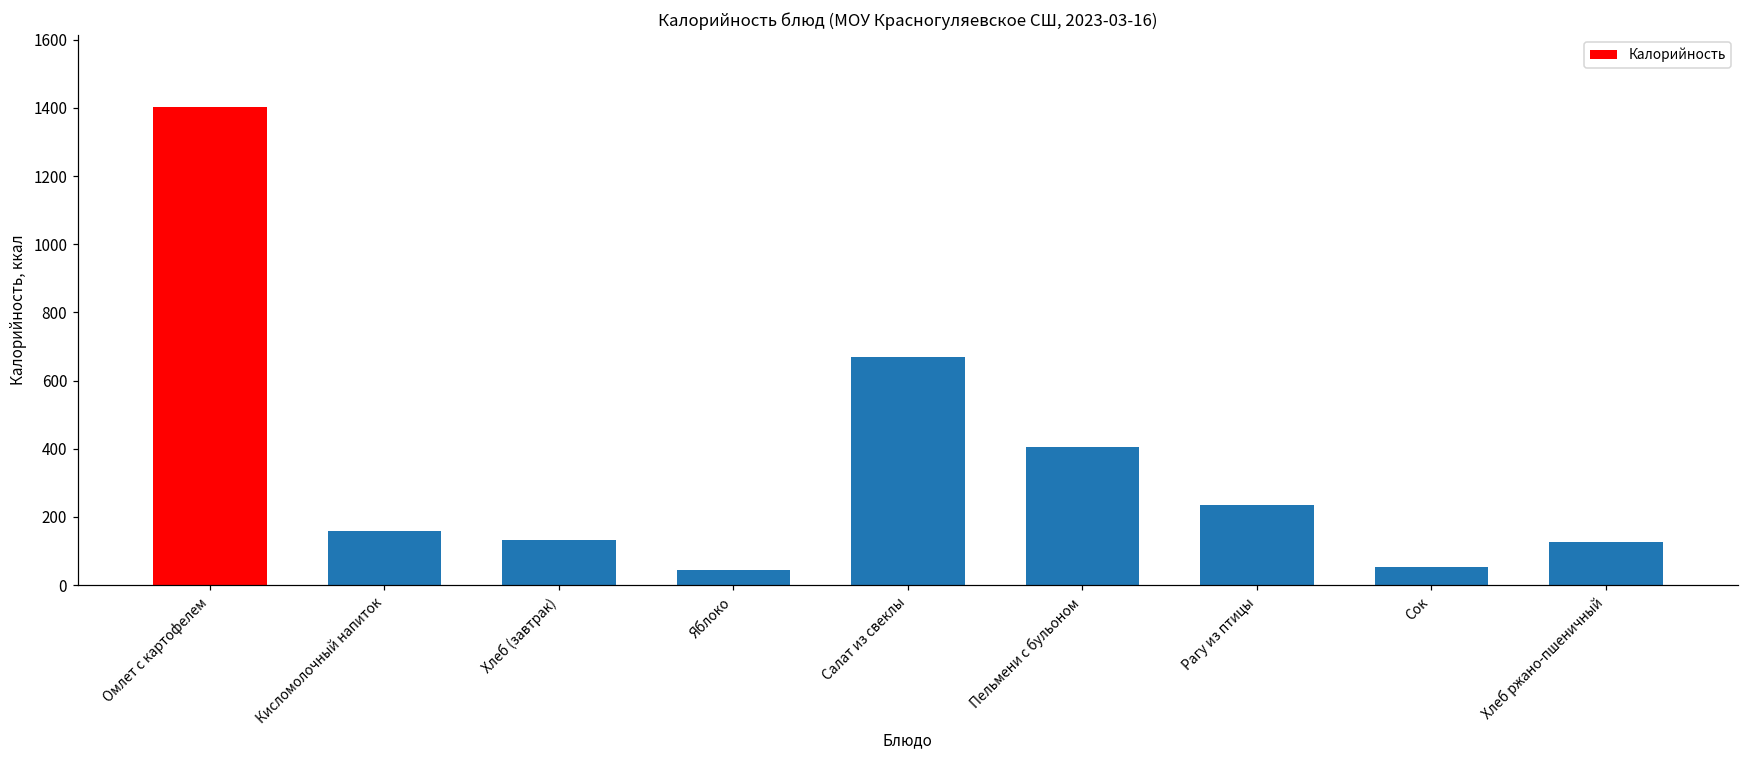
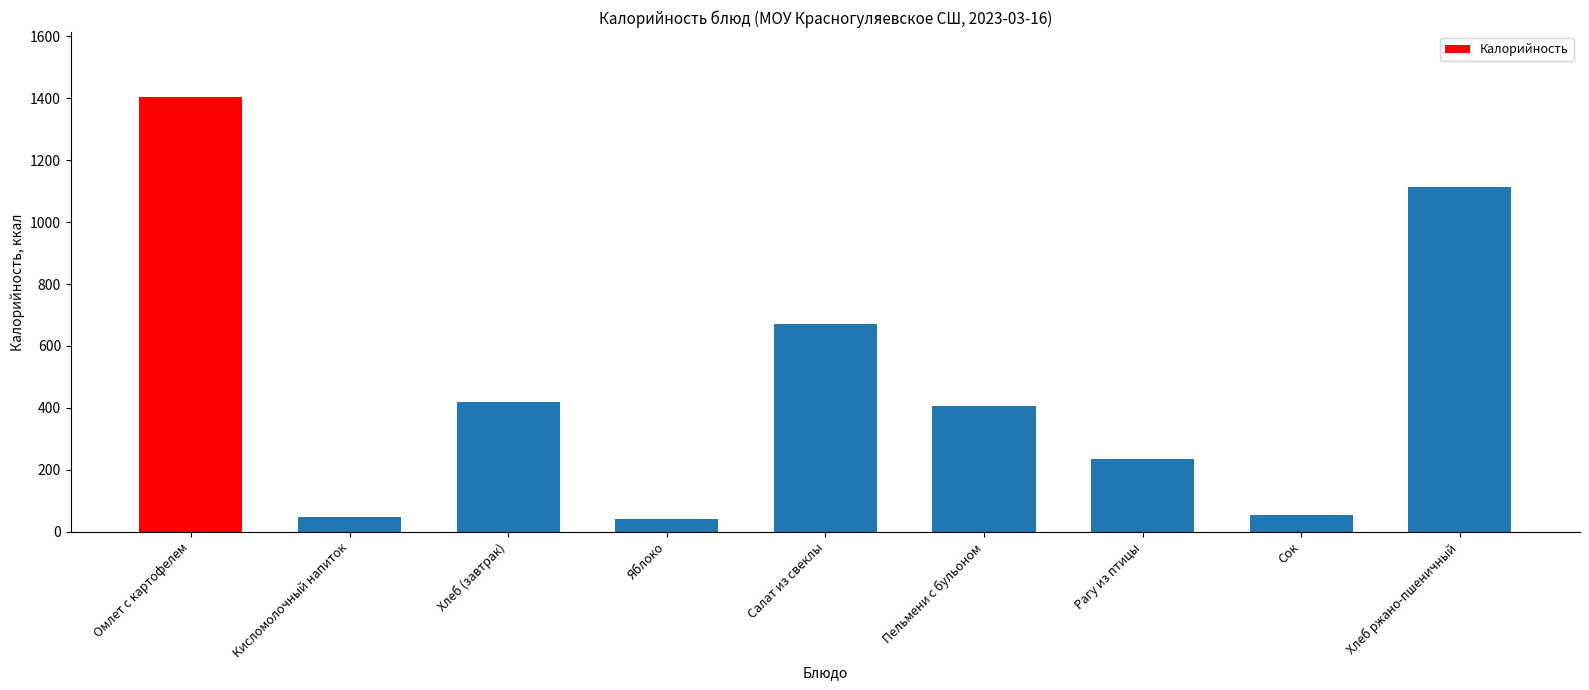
Кисломолочный напиток: 160 -> 50
Хлеб (завтрак): 130 -> 420
Хлеб ржано-пшеничный: 130 -> 1110
